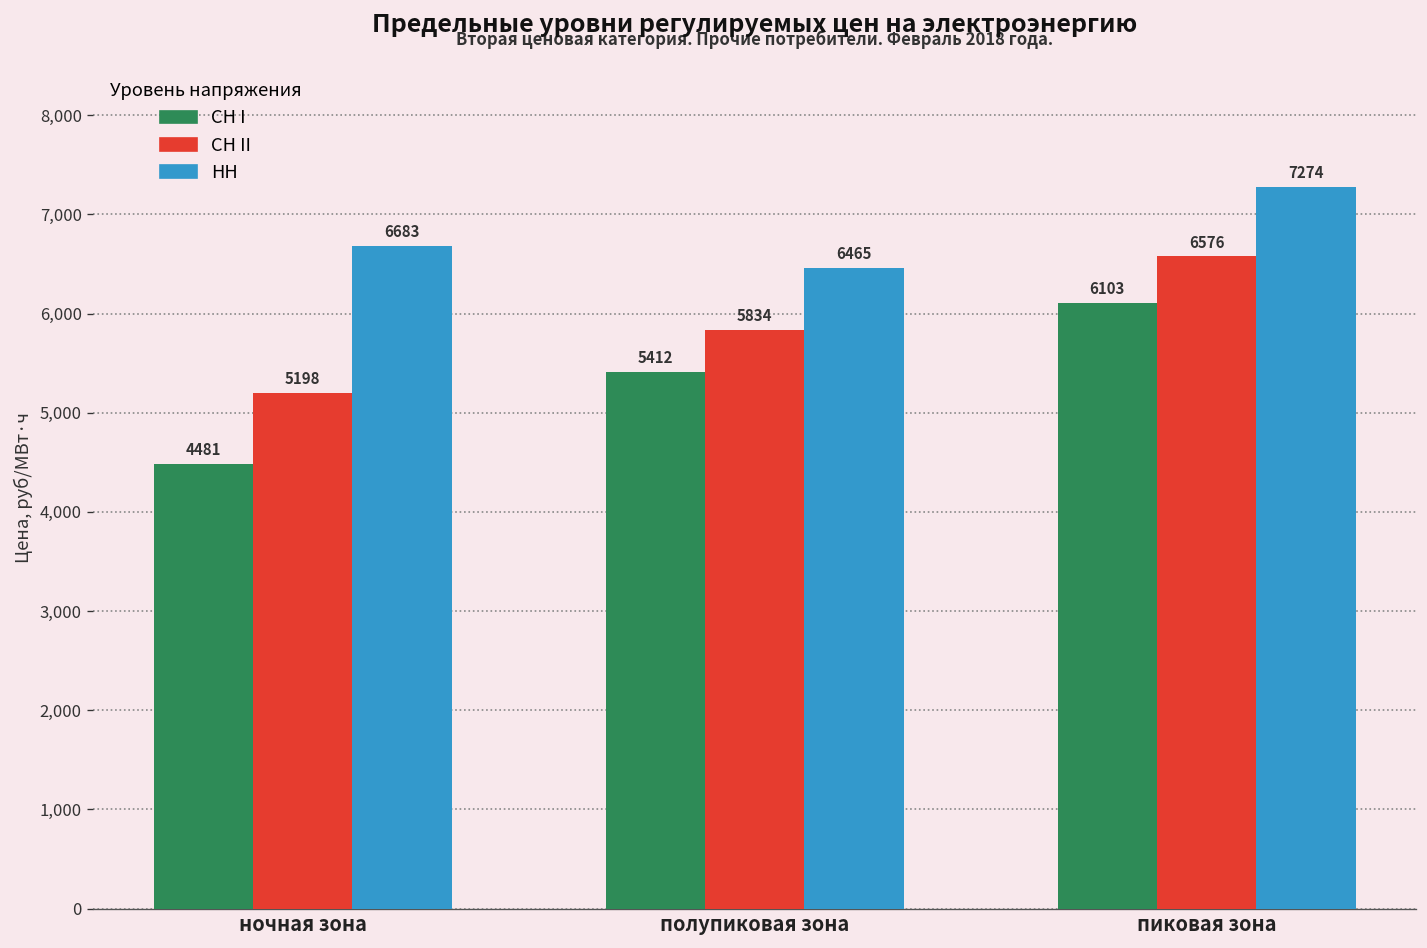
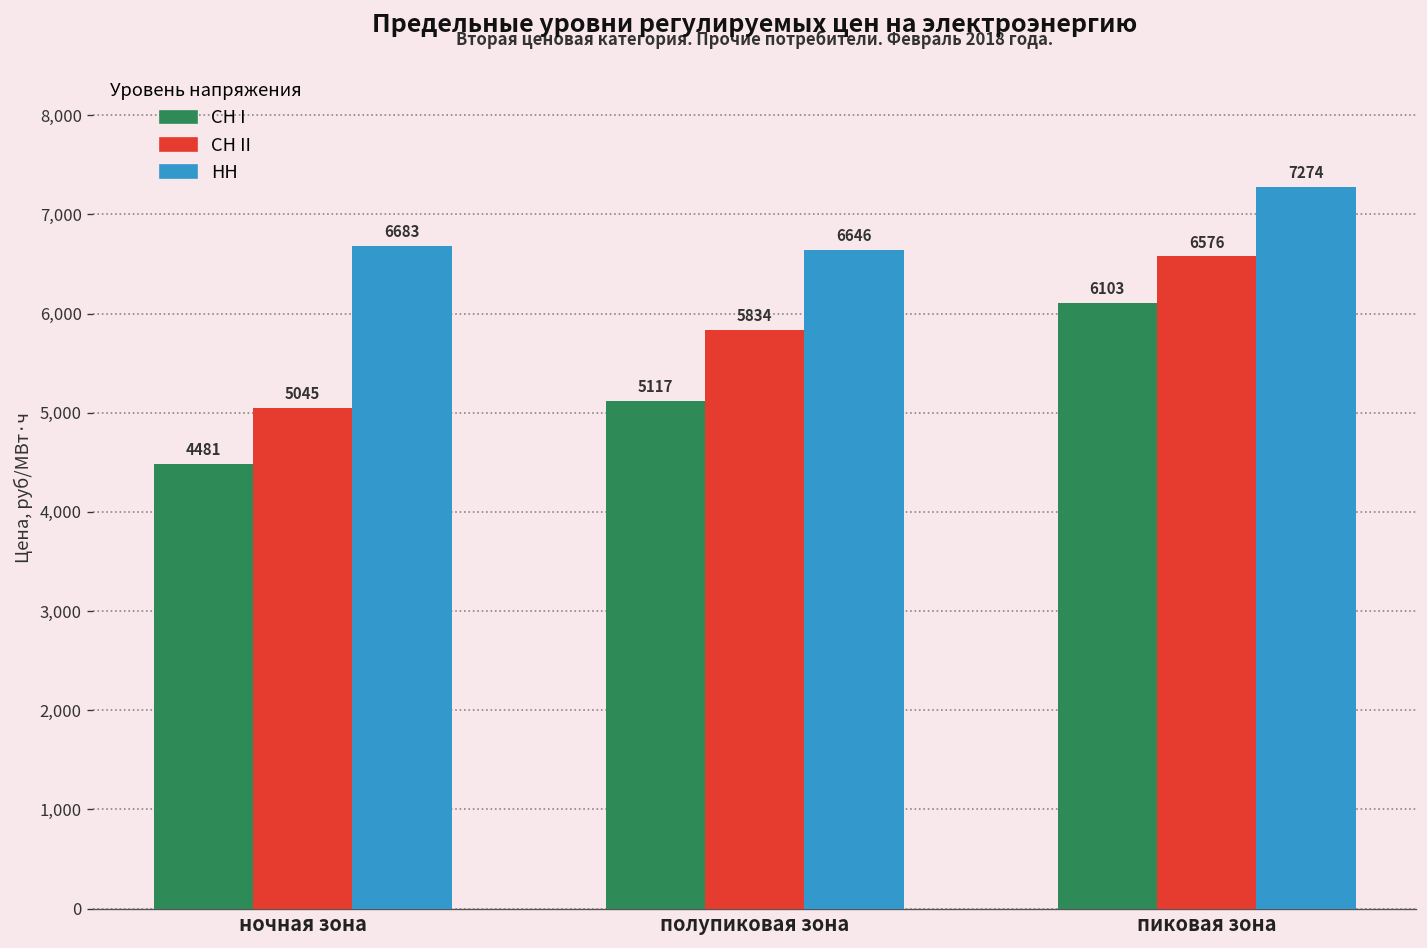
СН II, ночная зона: 5198 -> 5045
СН I, полупиковая зона: 5412 -> 5117
НН, полупиковая зона: 6465 -> 6646
